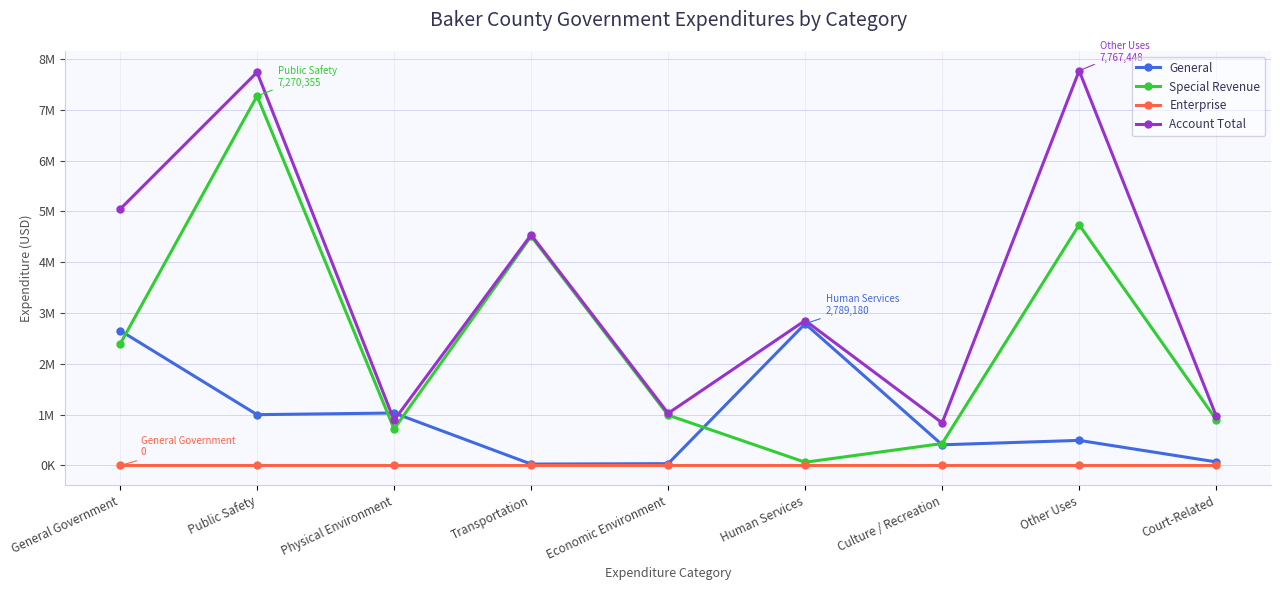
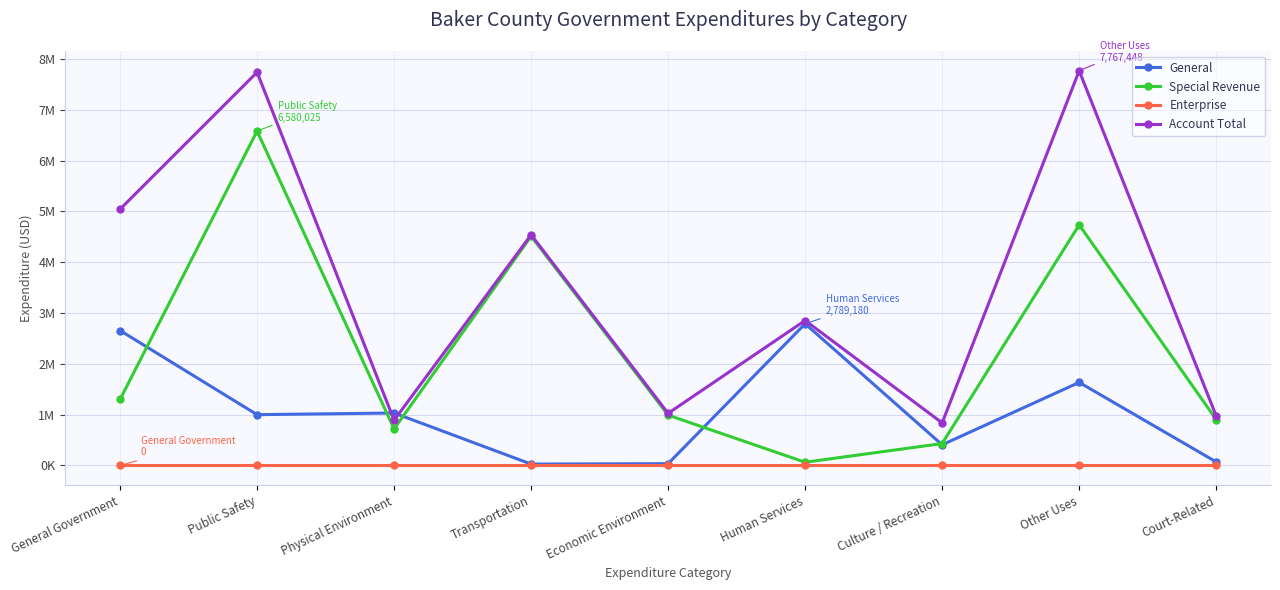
Special Revenue, General Government: 2400000 -> 1300000
Special Revenue, Public Safety: 7,270,355 -> 6,580,025
General, Other Uses: 500000 -> 1600000
